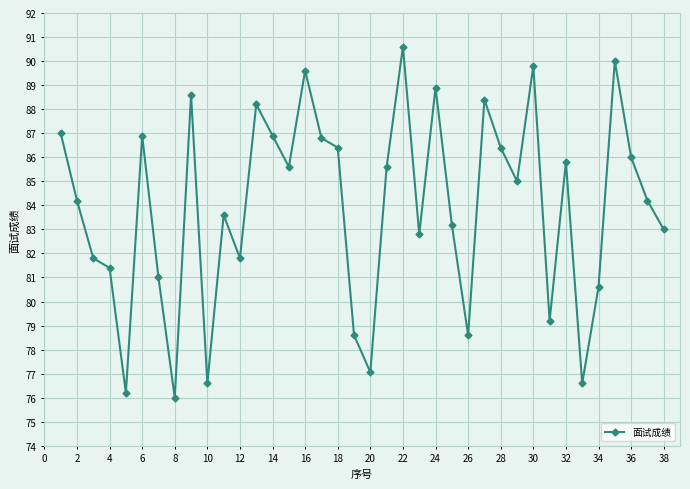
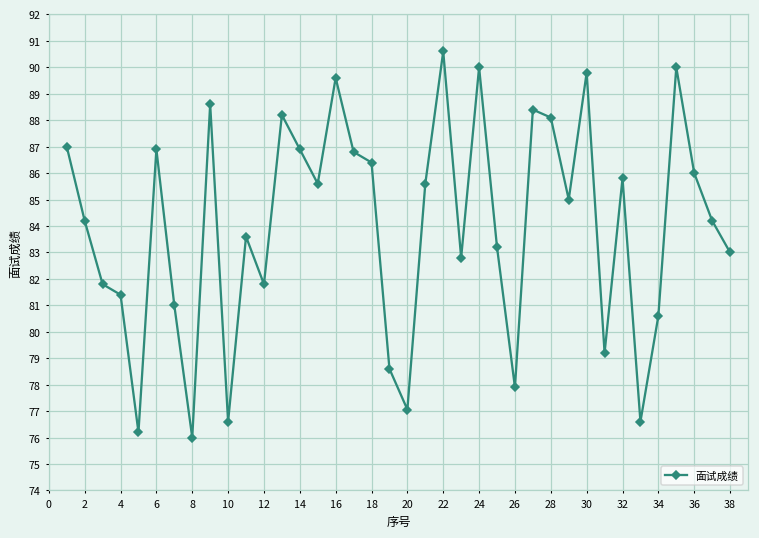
24: 88.9 -> 90.0
26: 78.6 -> 77.9
28: 86.4 -> 88.1
